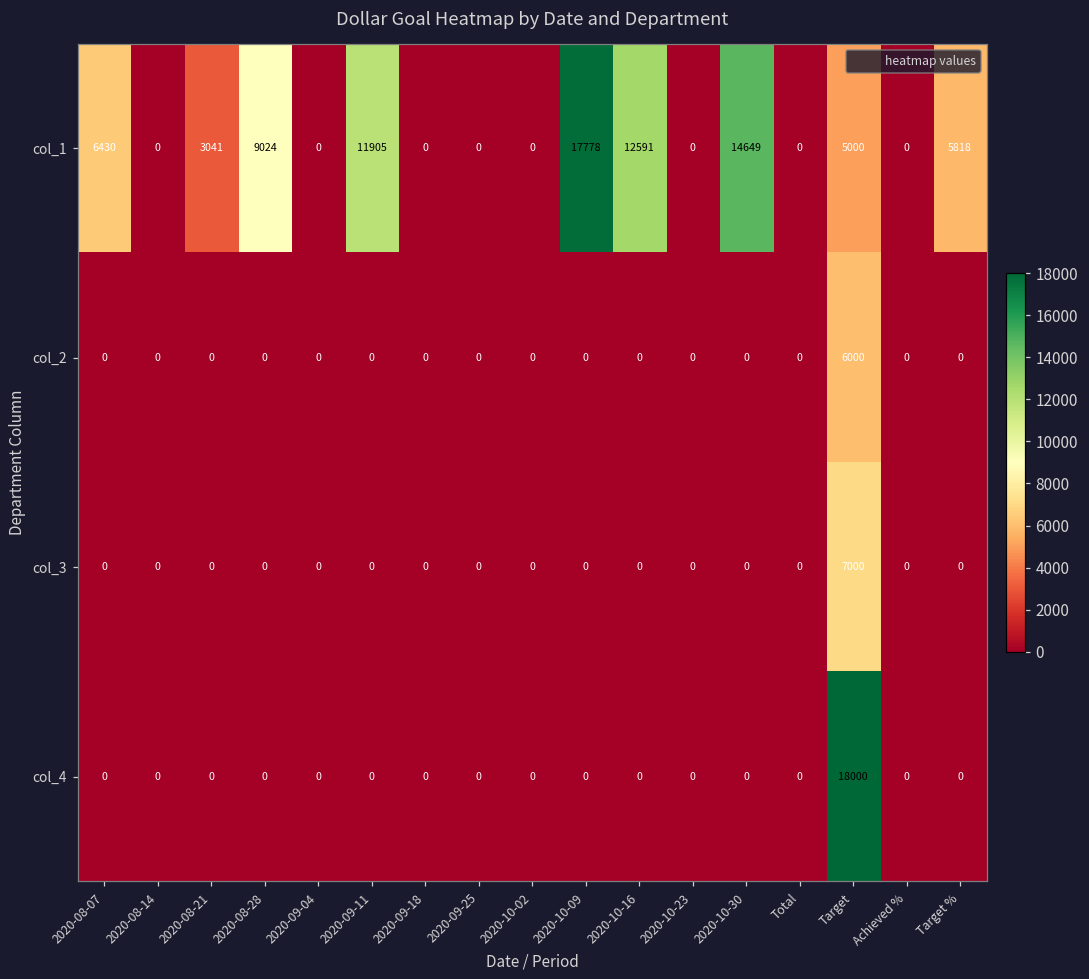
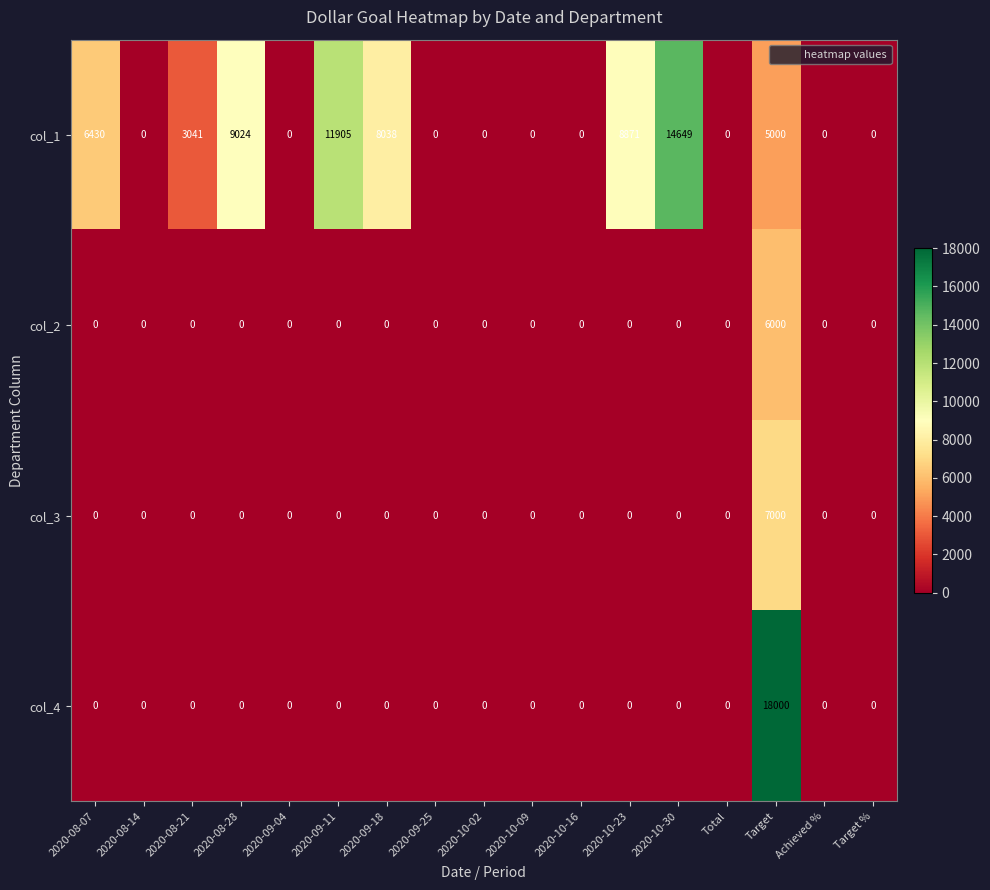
col_1, 2020-09-18: 0 -> 8038
col_1, 2020-10-09: 17778 -> 0
col_1, 2020-10-16: 12591 -> 0
col_1, 2020-10-23: 0 -> 8871
col_1, Target %: 5818 -> 0
